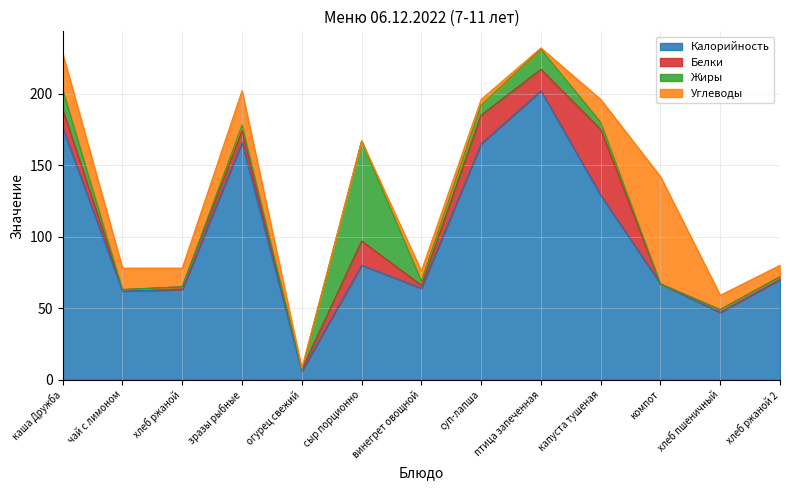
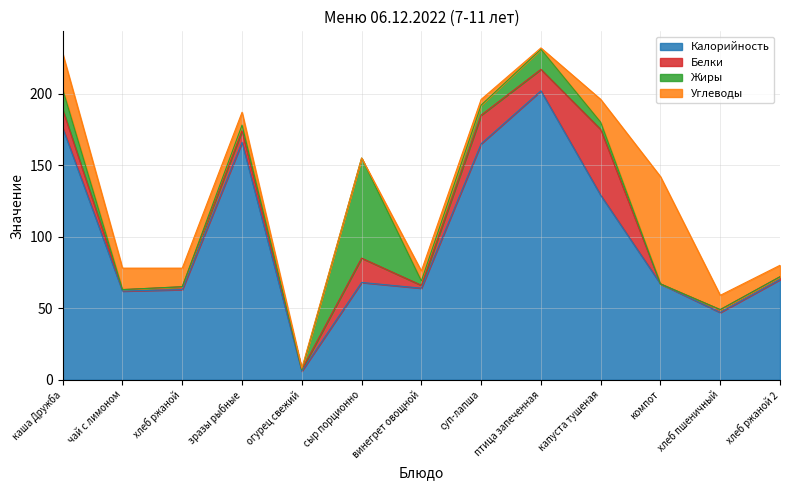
Углеводы, зразы рыбные: 24 -> 9
Калорийность, сыр порционно: 80 -> 68
